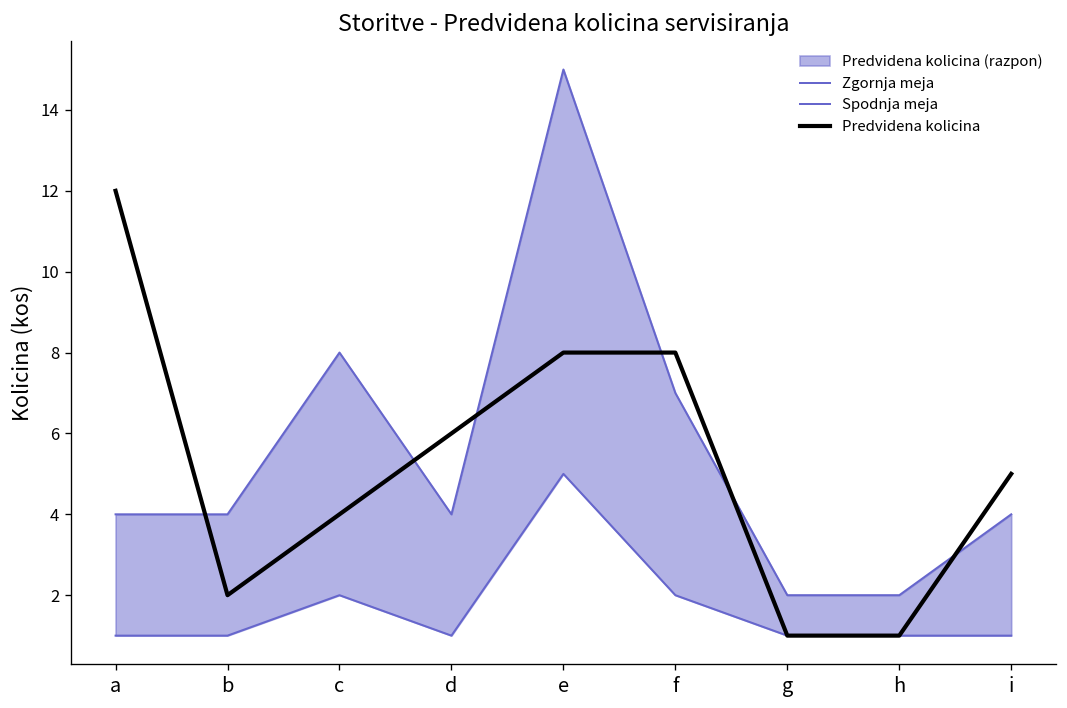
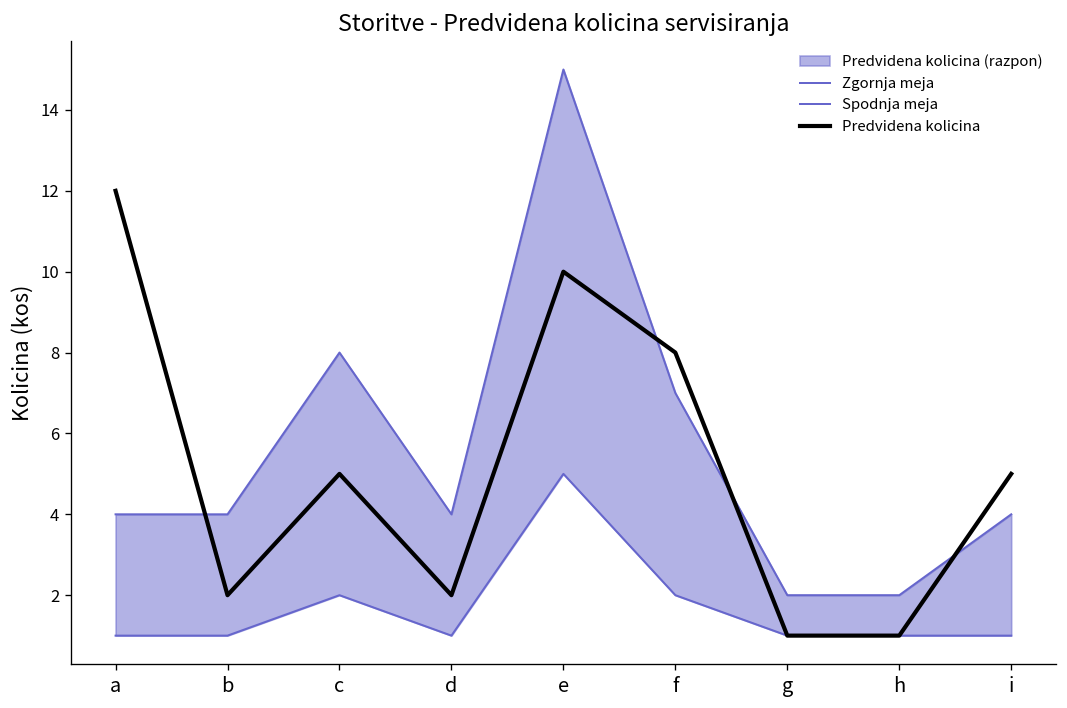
Predvidena kolicina, c: 4 -> 5
Predvidena kolicina, d: 6 -> 2
Predvidena kolicina, e: 8 -> 10
